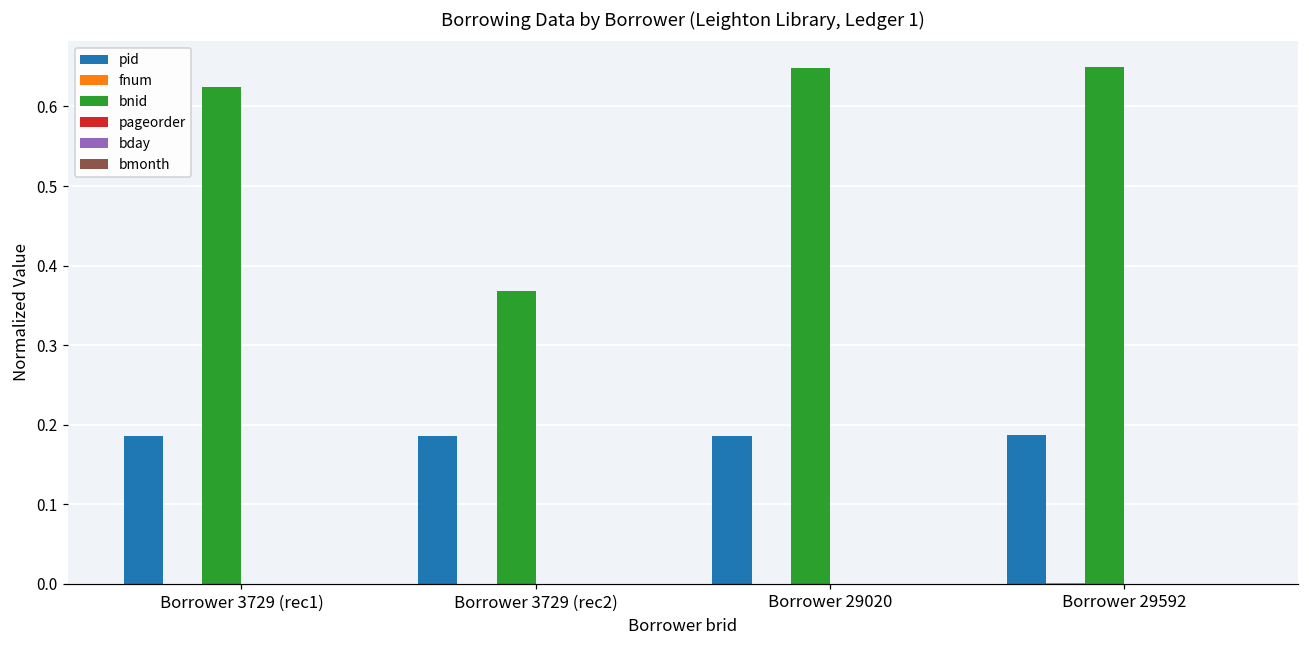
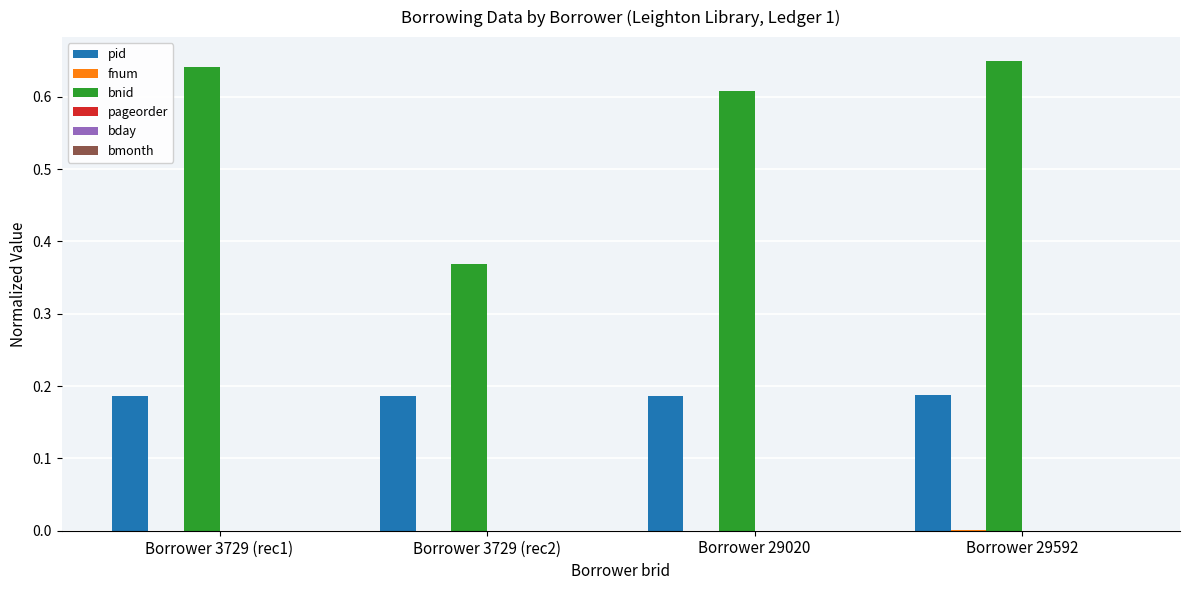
bnid, Borrower 3729 (rec1): 0.62 -> 0.64
bnid, Borrower 29020: 0.65 -> 0.61
